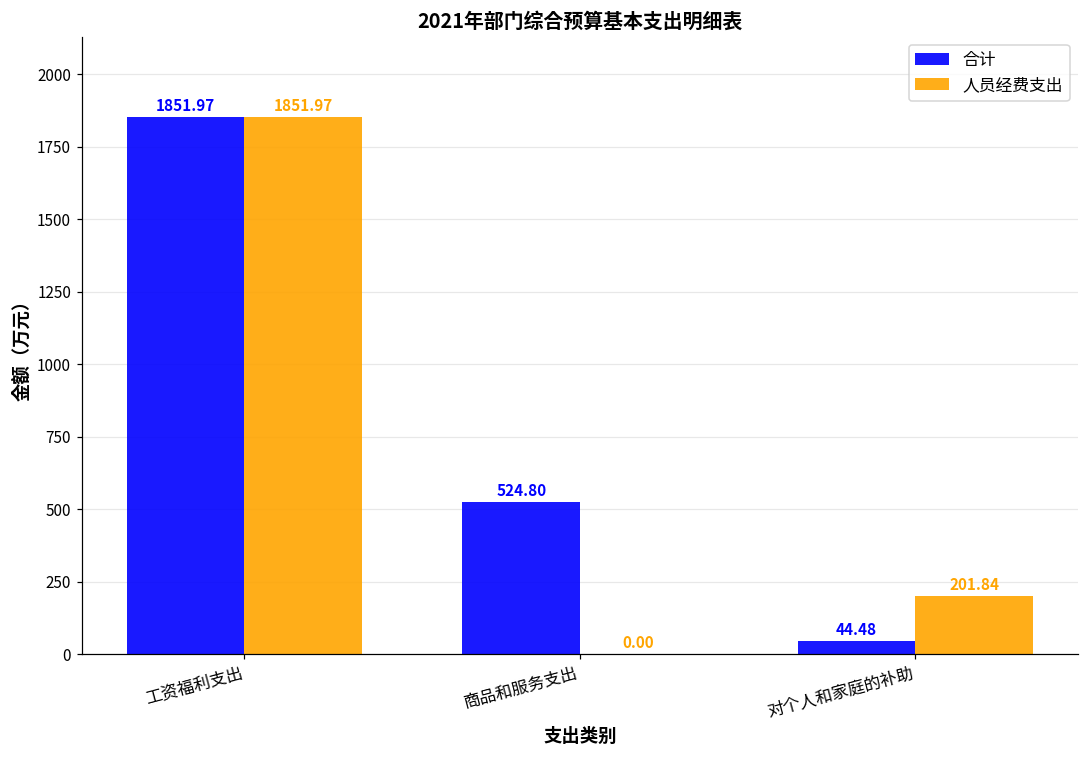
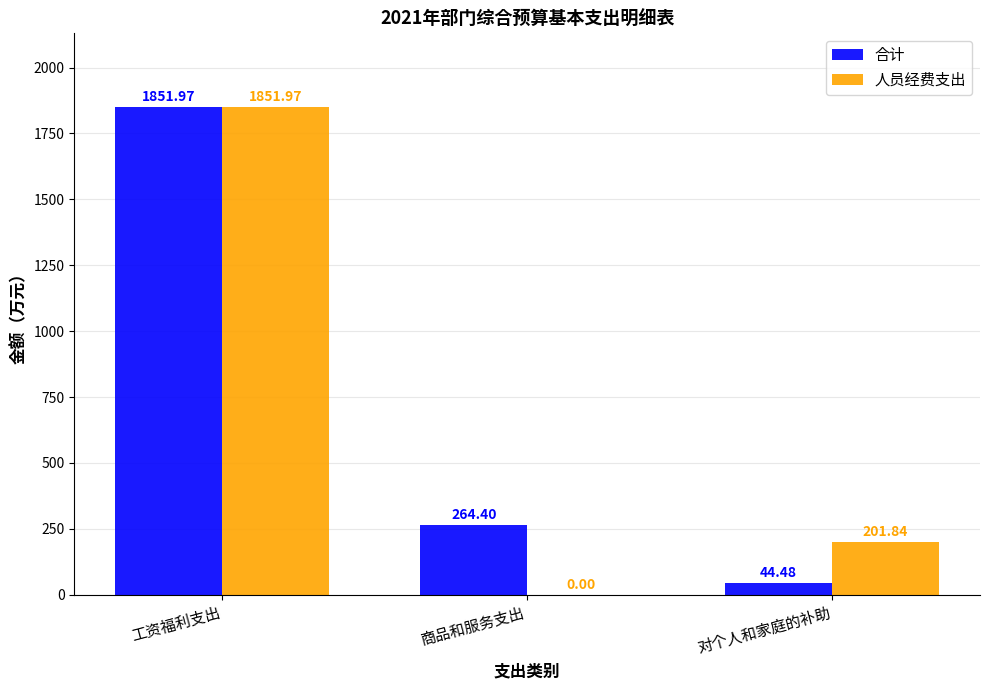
合计, 商品和服务支出: 524.80 -> 264.40
